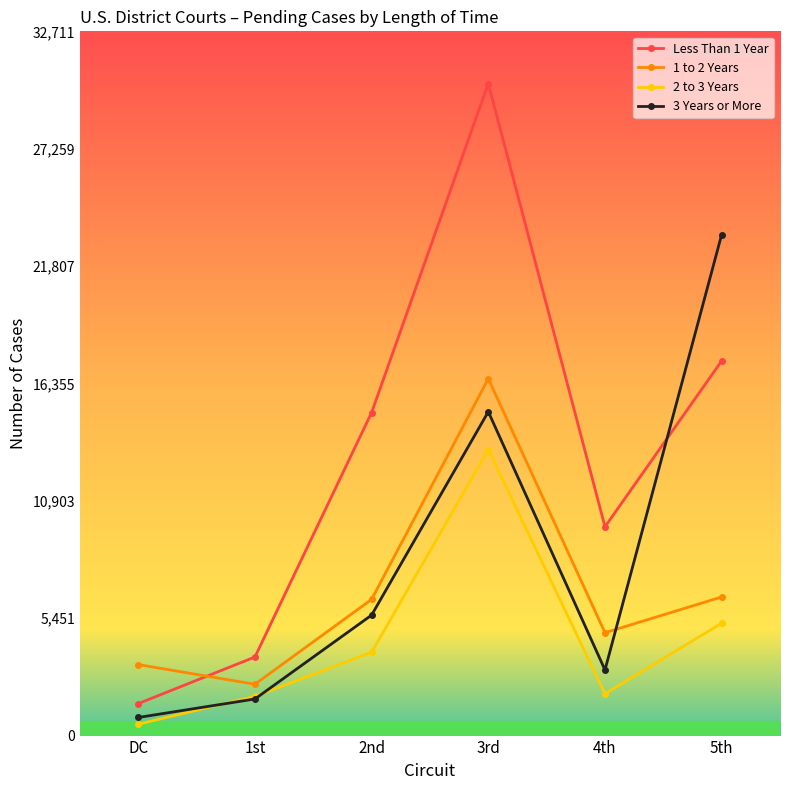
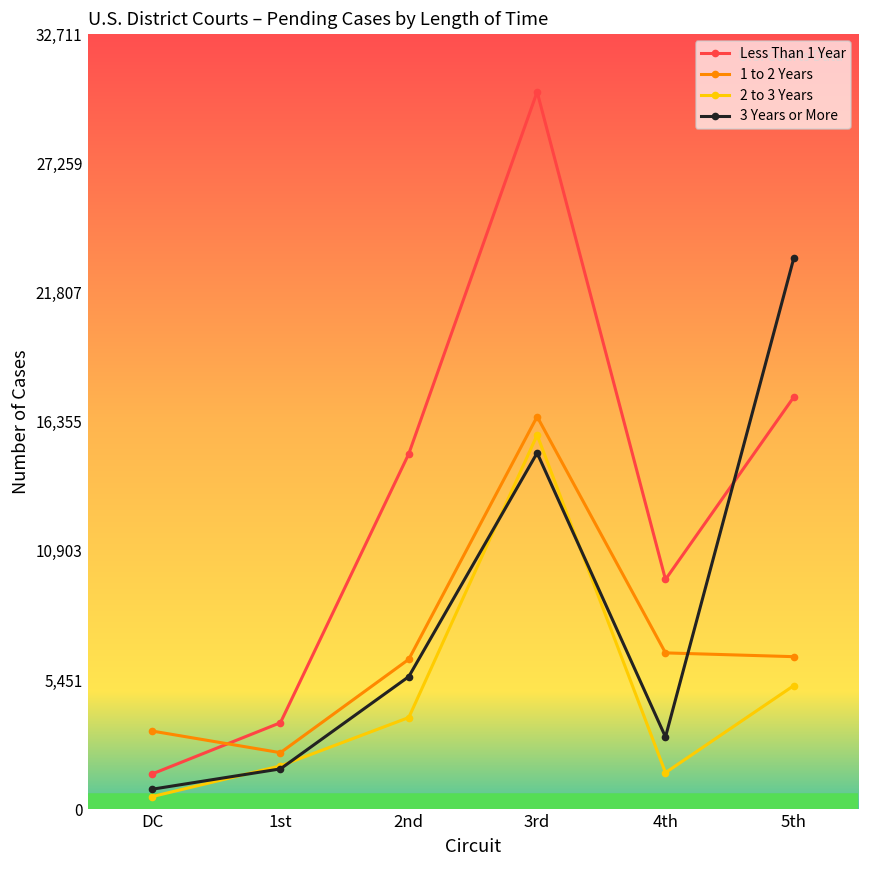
2 to 3 Years, 3rd: 13,300 -> 15,800
1 to 2 Years, 4th: 4,800 -> 6,600
2 to 3 Years, 4th: 1,900 -> 1,500
